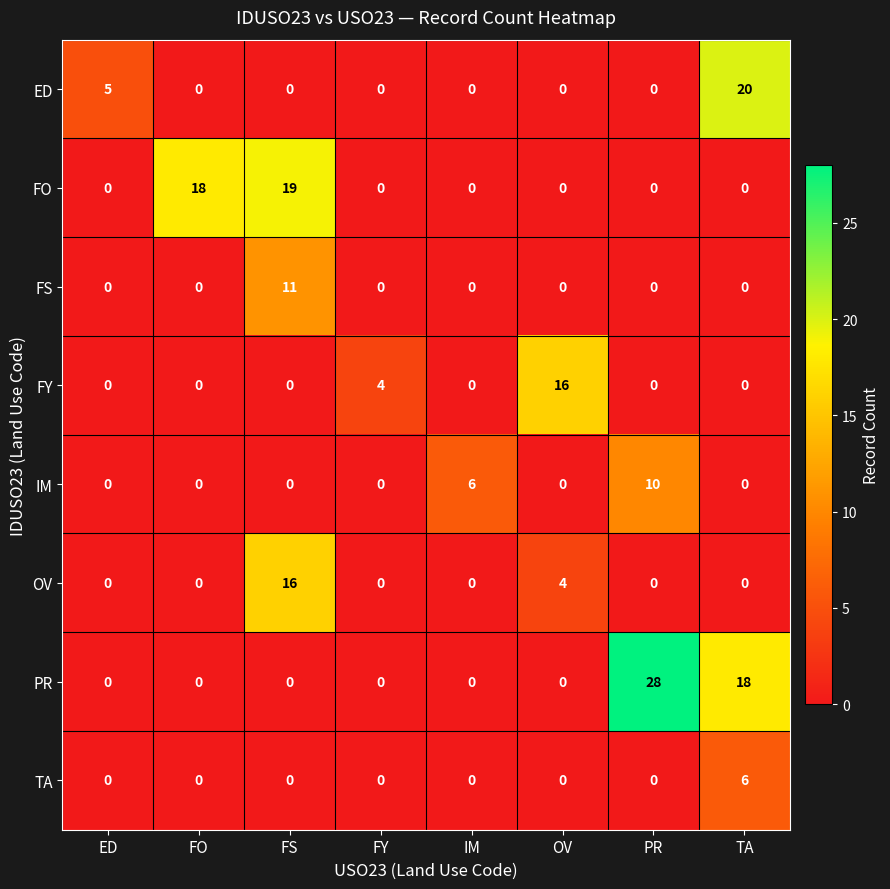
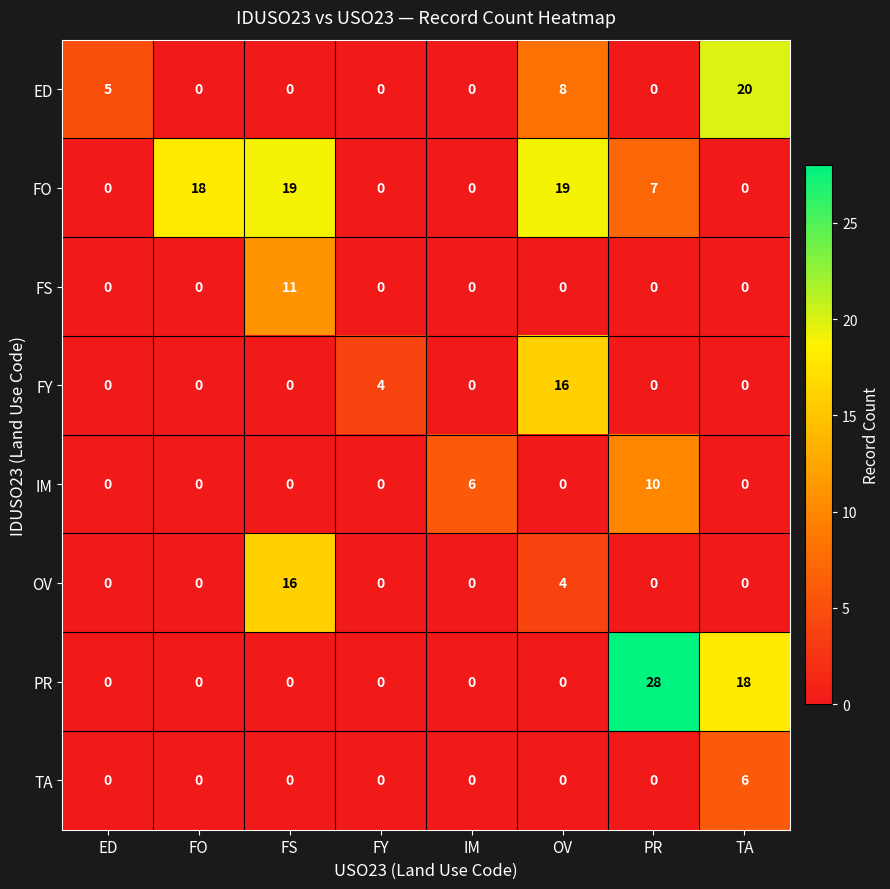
ED, OV: 0 -> 8
FO, OV: 0 -> 19
FO, PR: 0 -> 7
